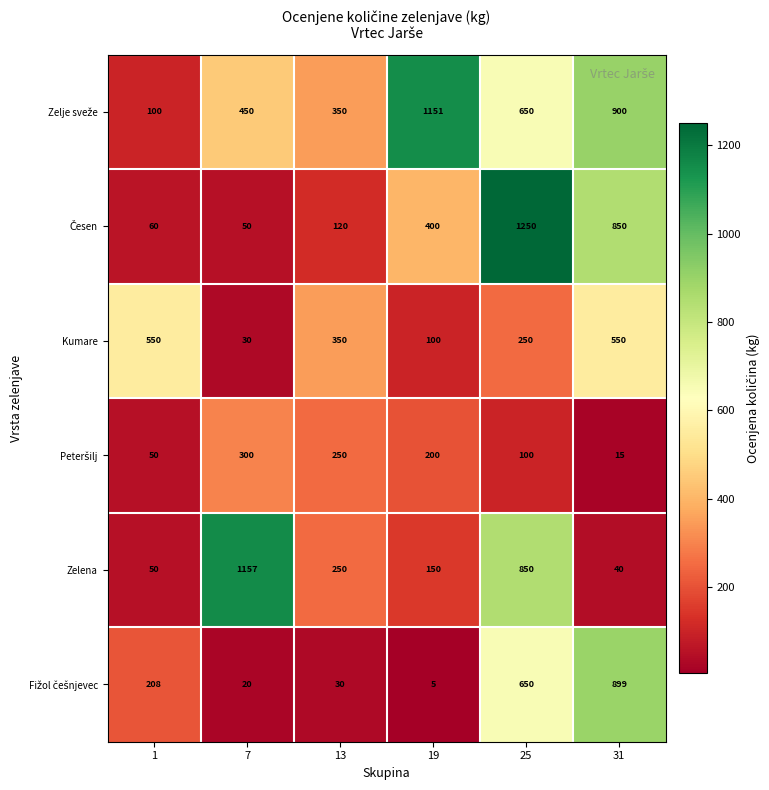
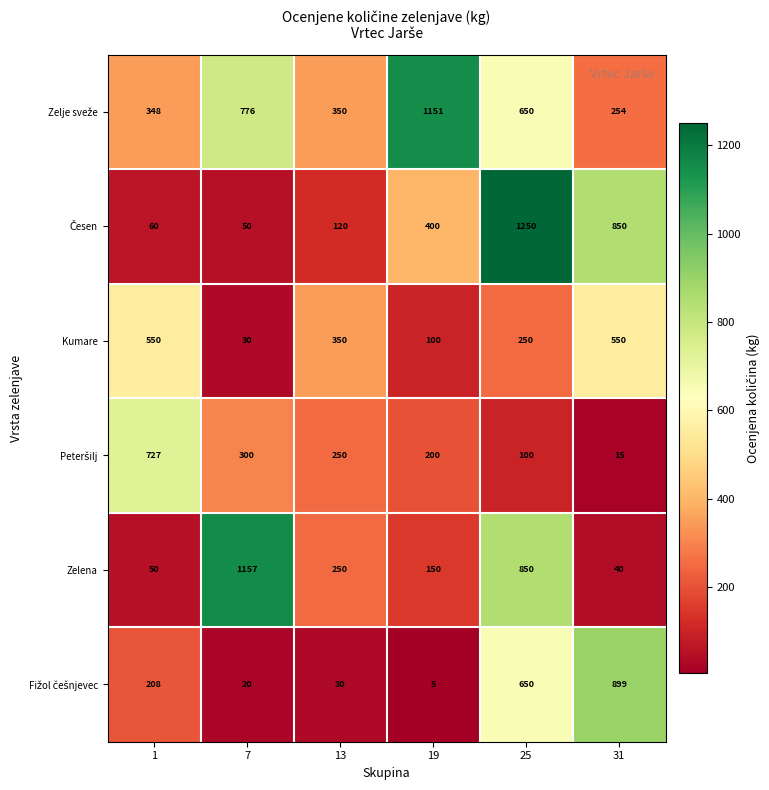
Zelje sveže, 1: 100 -> 348
Zelje sveže, 7: 450 -> 776
Zelje sveže, 31: 900 -> 254
Peteršilj, 1: 50 -> 727
